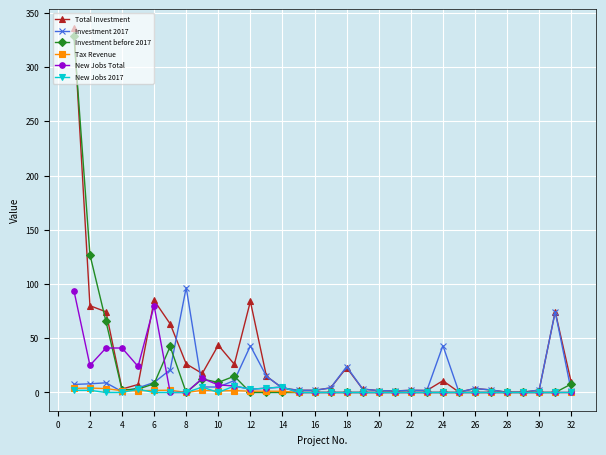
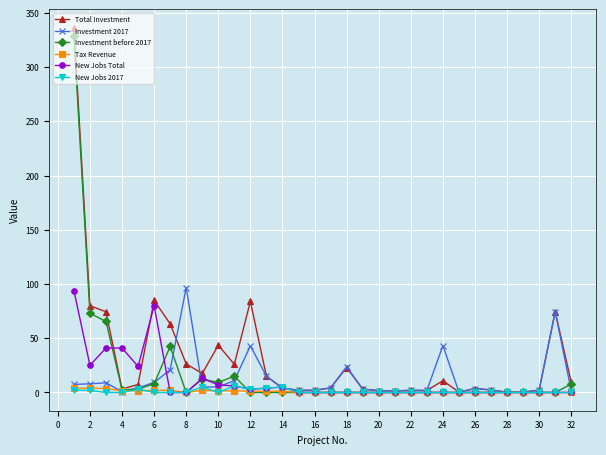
Investment before 2017, 2: 127 -> 73
